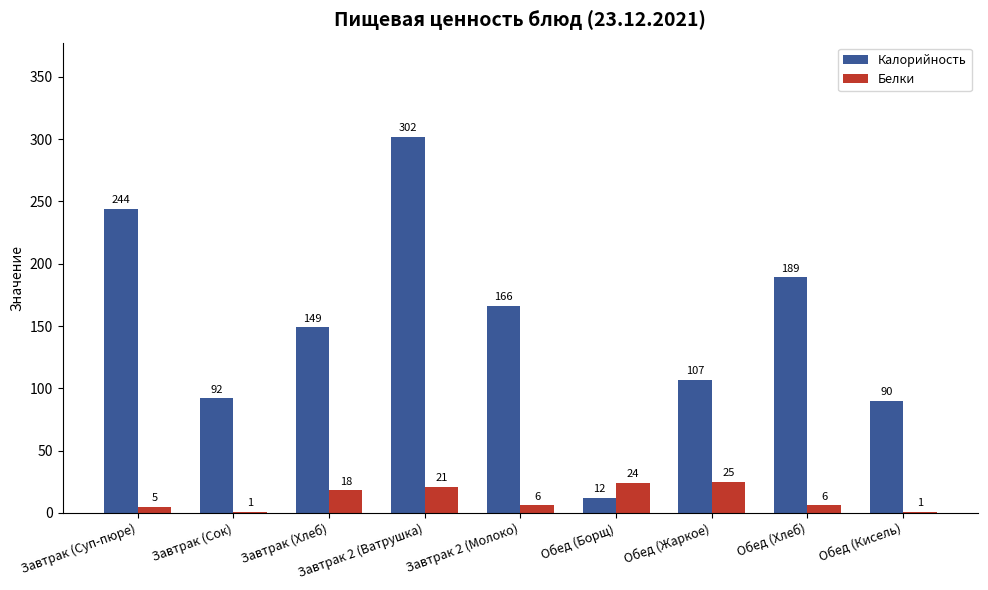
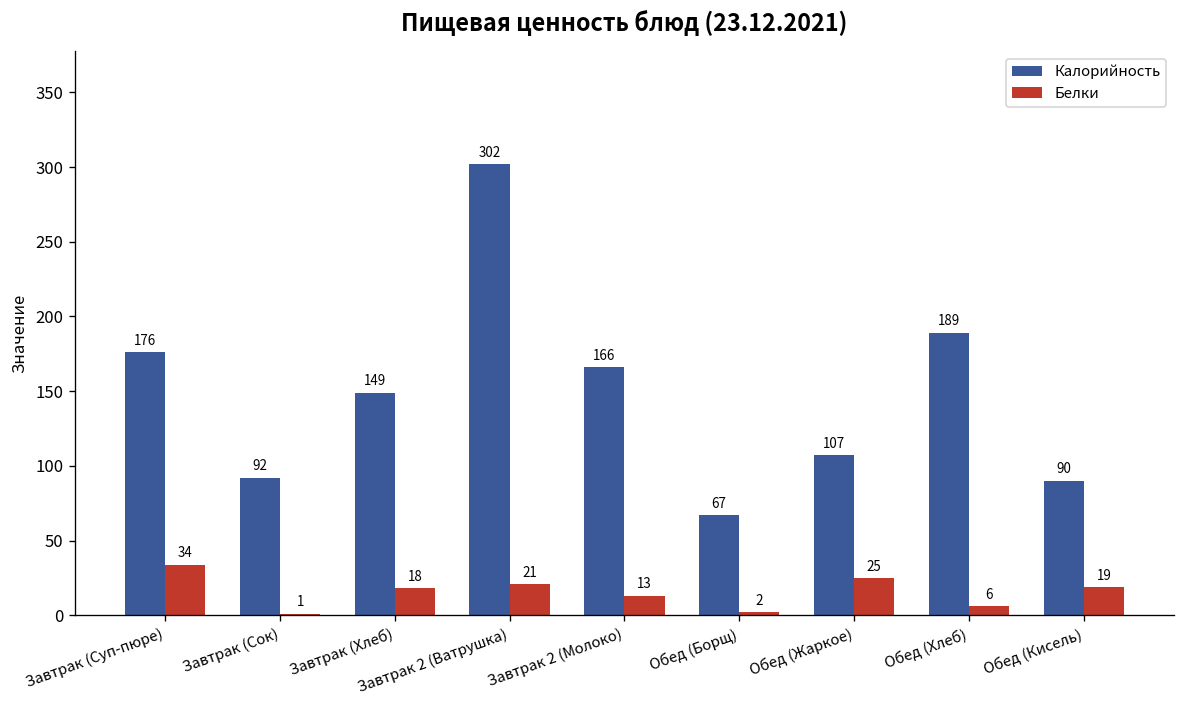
Калорийность, Завтрак (Суп-пюре): 244 -> 176
Белки, Завтрак (Суп-пюре): 5 -> 34
Белки, Завтрак 2 (Молоко): 6 -> 13
Калорийность, Обед (Борщ): 12 -> 67
Белки, Обед (Борщ): 24 -> 2
Белки, Обед (Кисель): 1 -> 19
